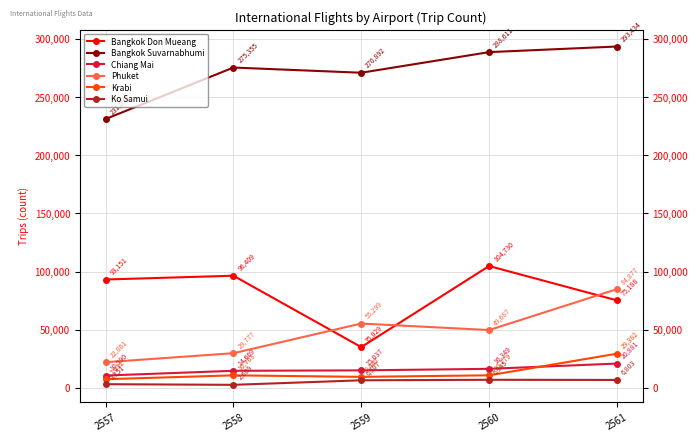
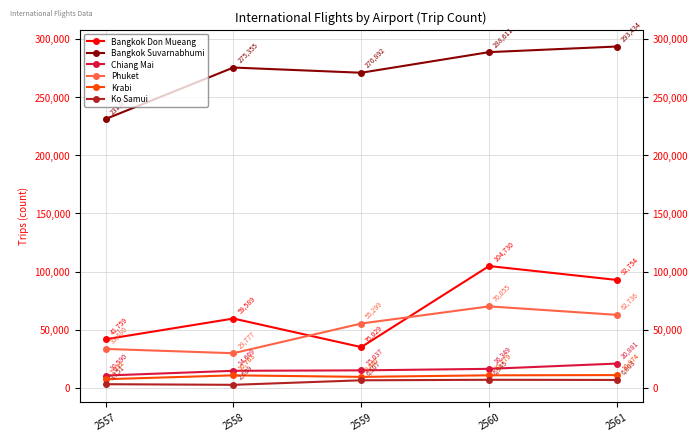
Bangkok Don Mueang, 2557: 93,151 -> 41,759
Phuket, 2557: 22,061 -> 33,480
Bangkok Don Mueang, 2558: 96,409 -> 59,589
Phuket, 2560: 49,687 -> 70,055
Bangkok Don Mueang, 2561: 75,188 -> 92,754
Phuket, 2561: 84,877 -> 62,736
Krabi, 2561: 29,382 -> 10,974
